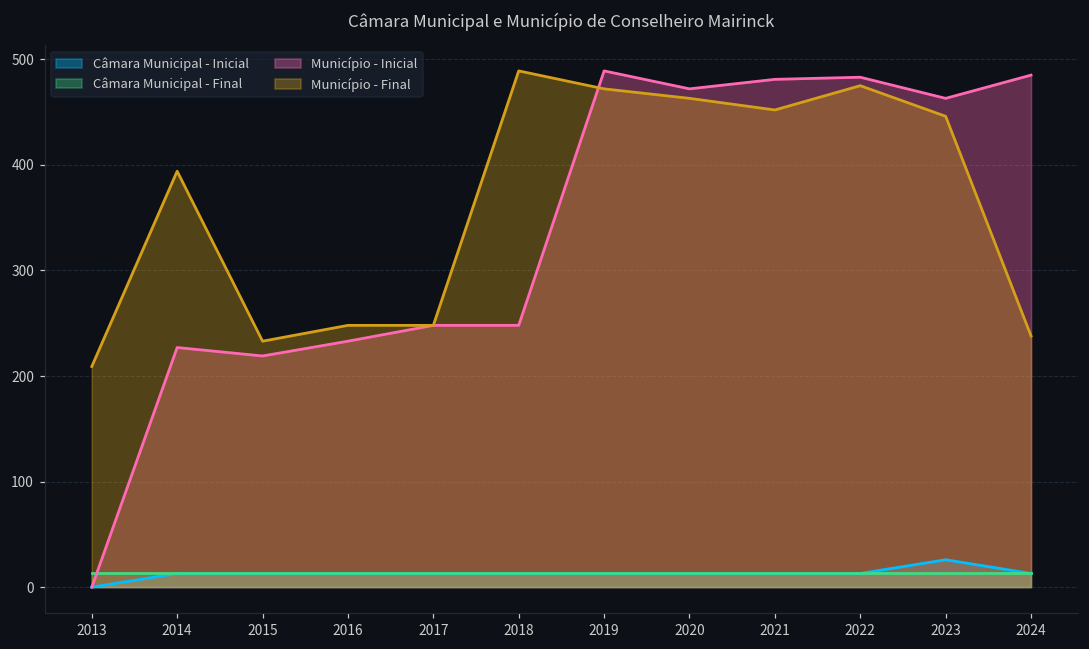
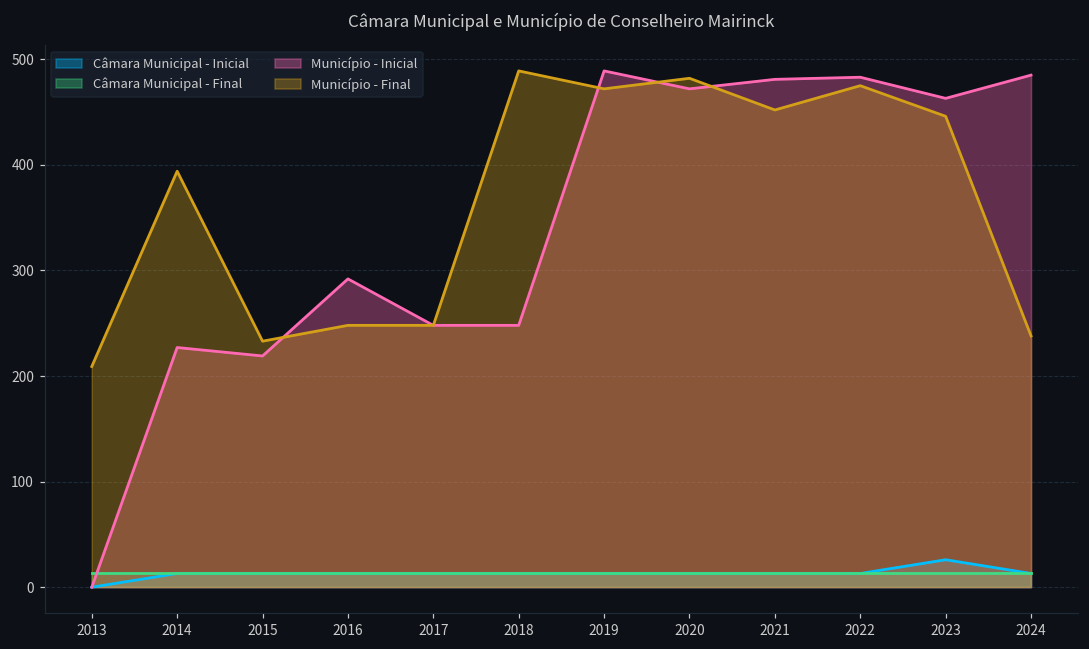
Município - Inicial, 2016: 230 -> 290
Município - Final, 2020: 460 -> 480
